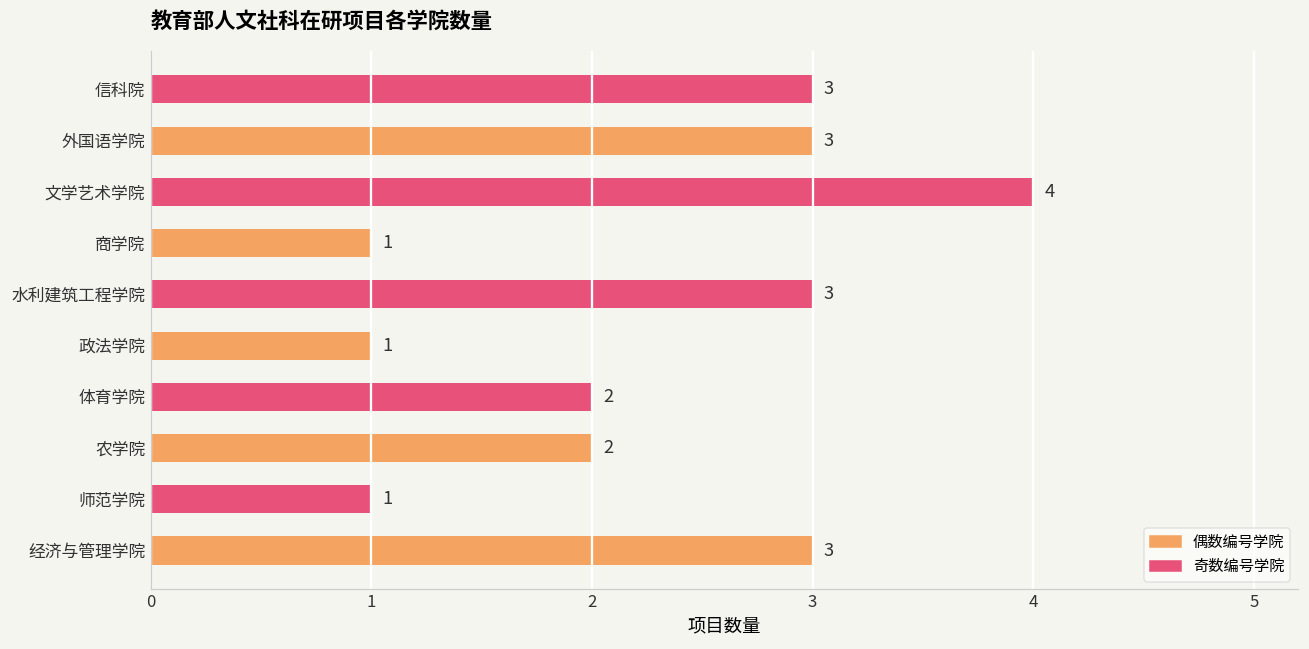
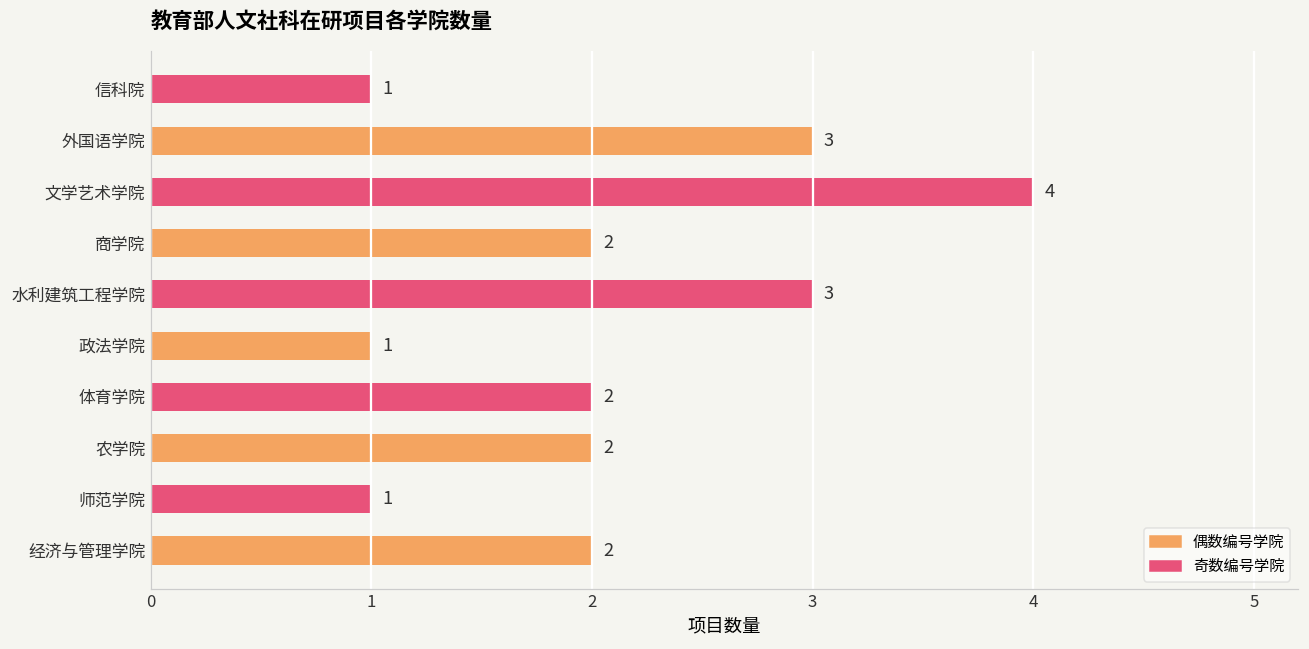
信科院: 3 -> 1
商学院: 1 -> 2
经济与管理学院: 3 -> 2
